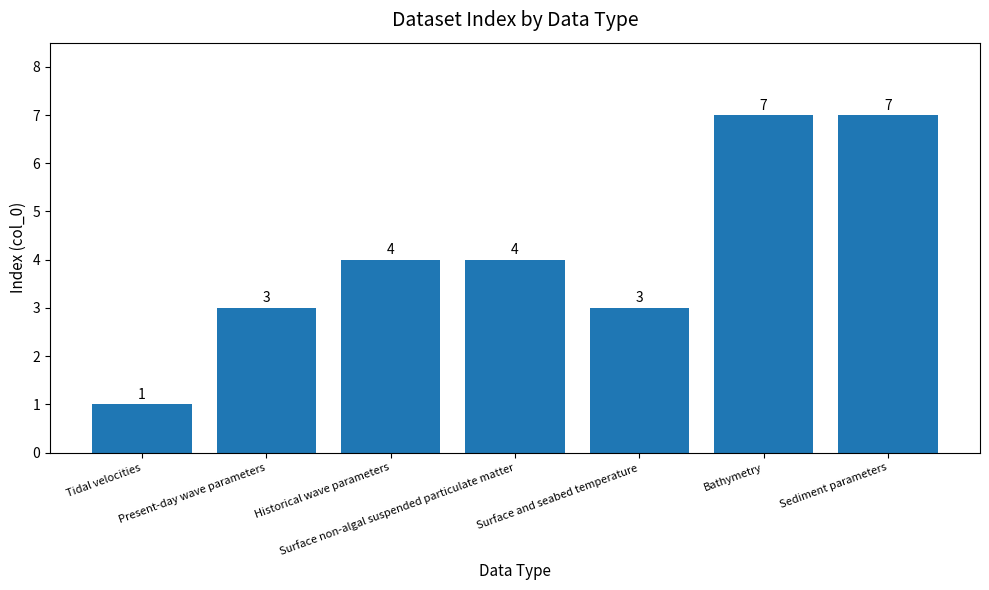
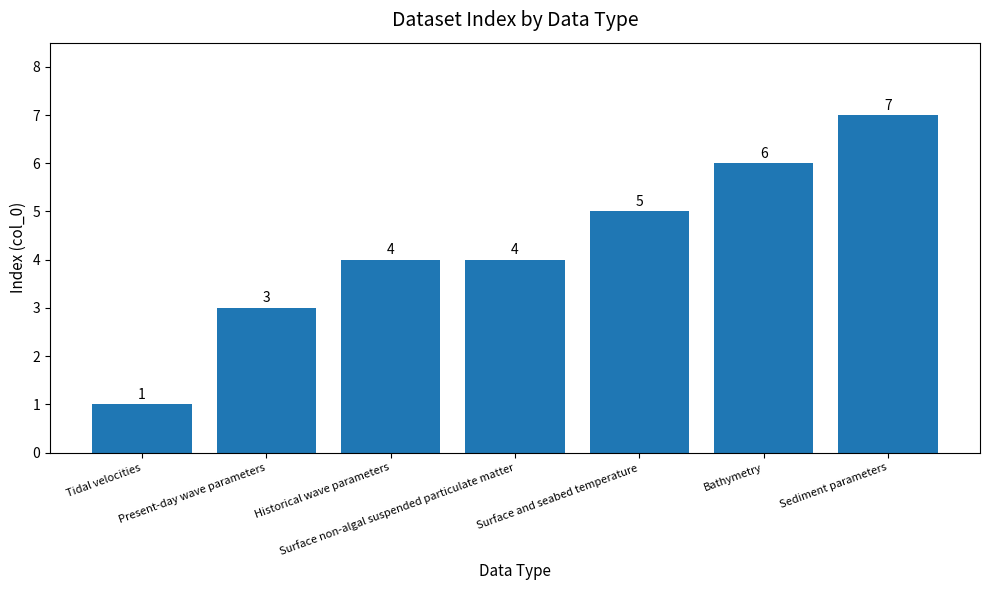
Surface and seabed temperature: 3 -> 5
Bathymetry: 7 -> 6
